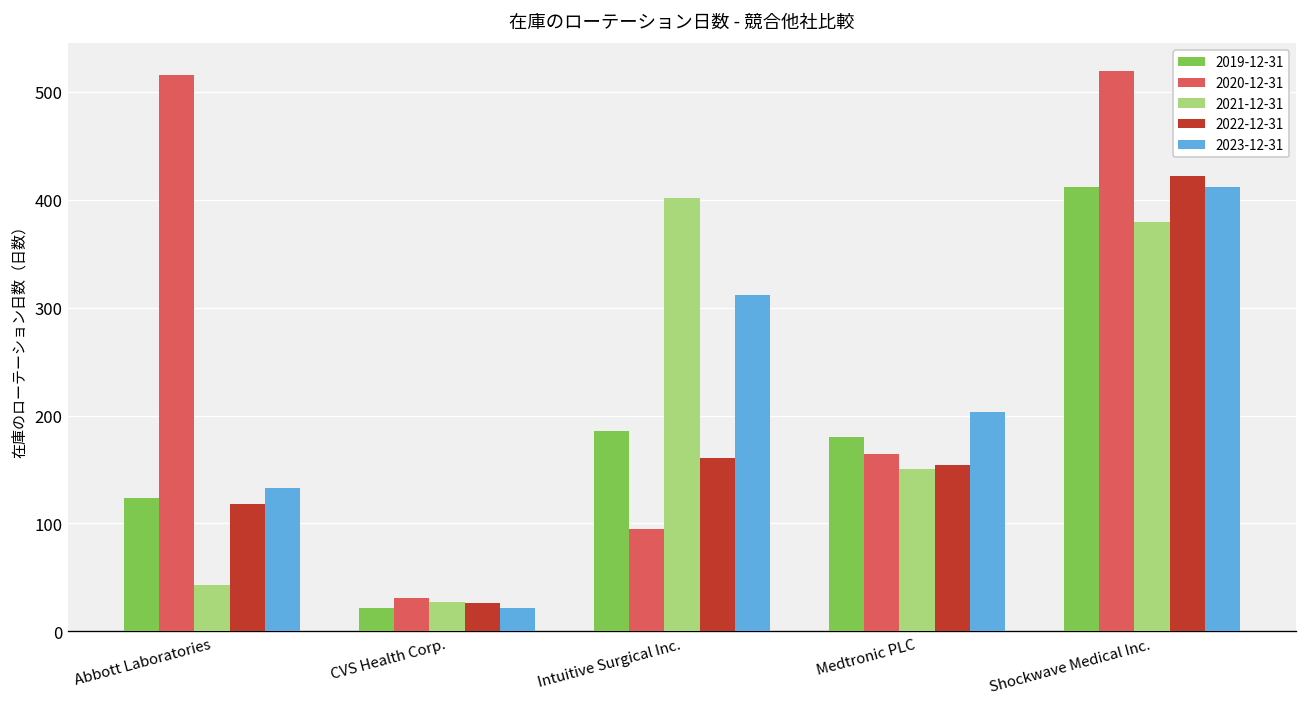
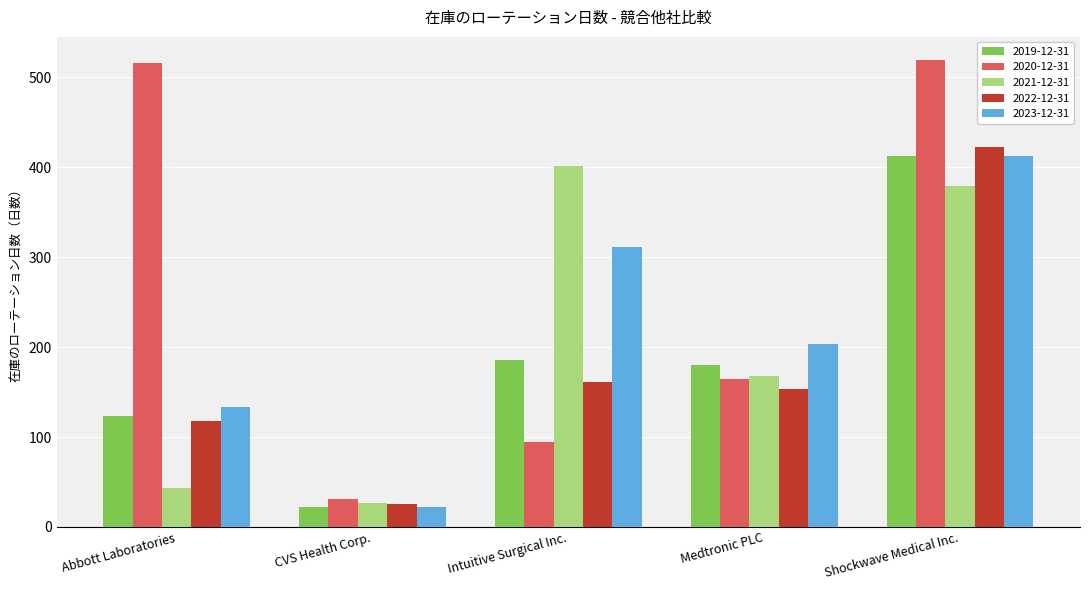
2021-12-31, Medtronic PLC: 150 -> 170
